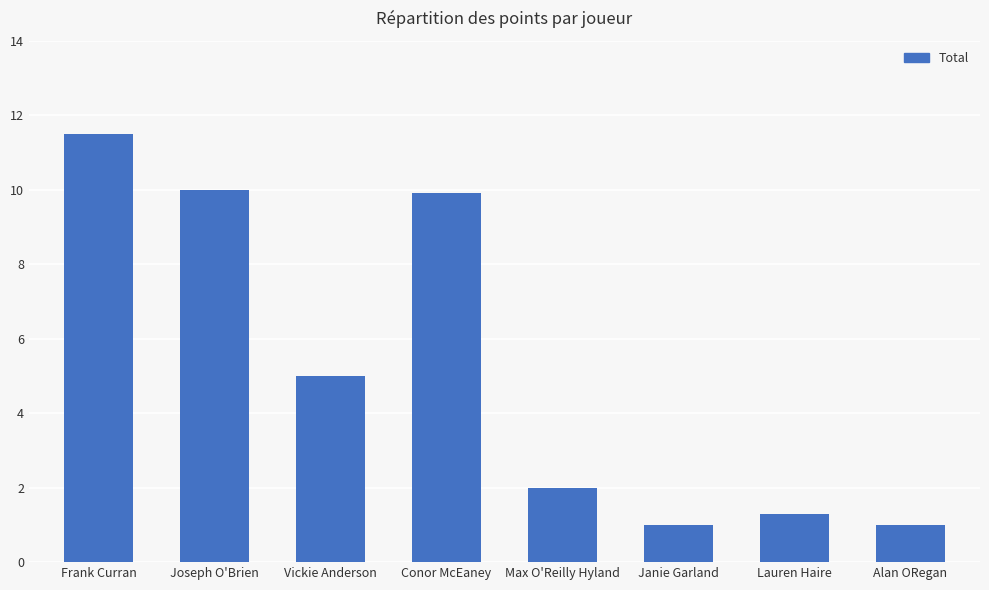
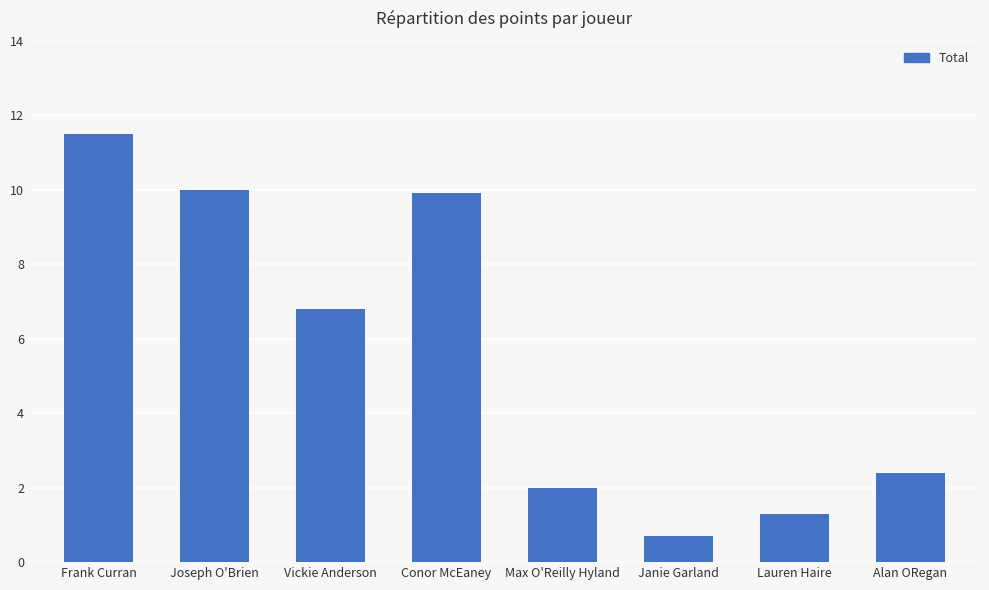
Vickie Anderson: 5.0 -> 6.8
Janie Garland: 1.0 -> 0.7
Alan ORegan: 1.0 -> 2.4
